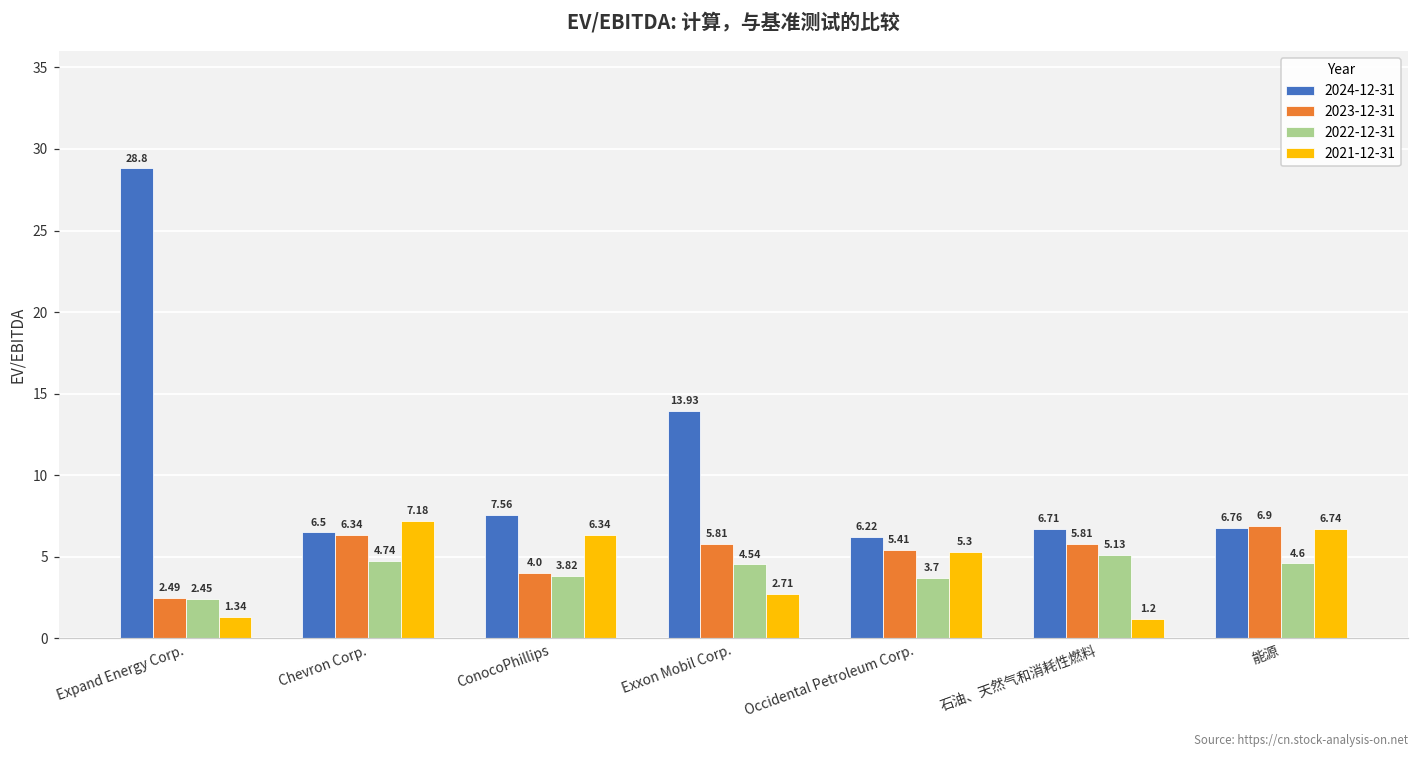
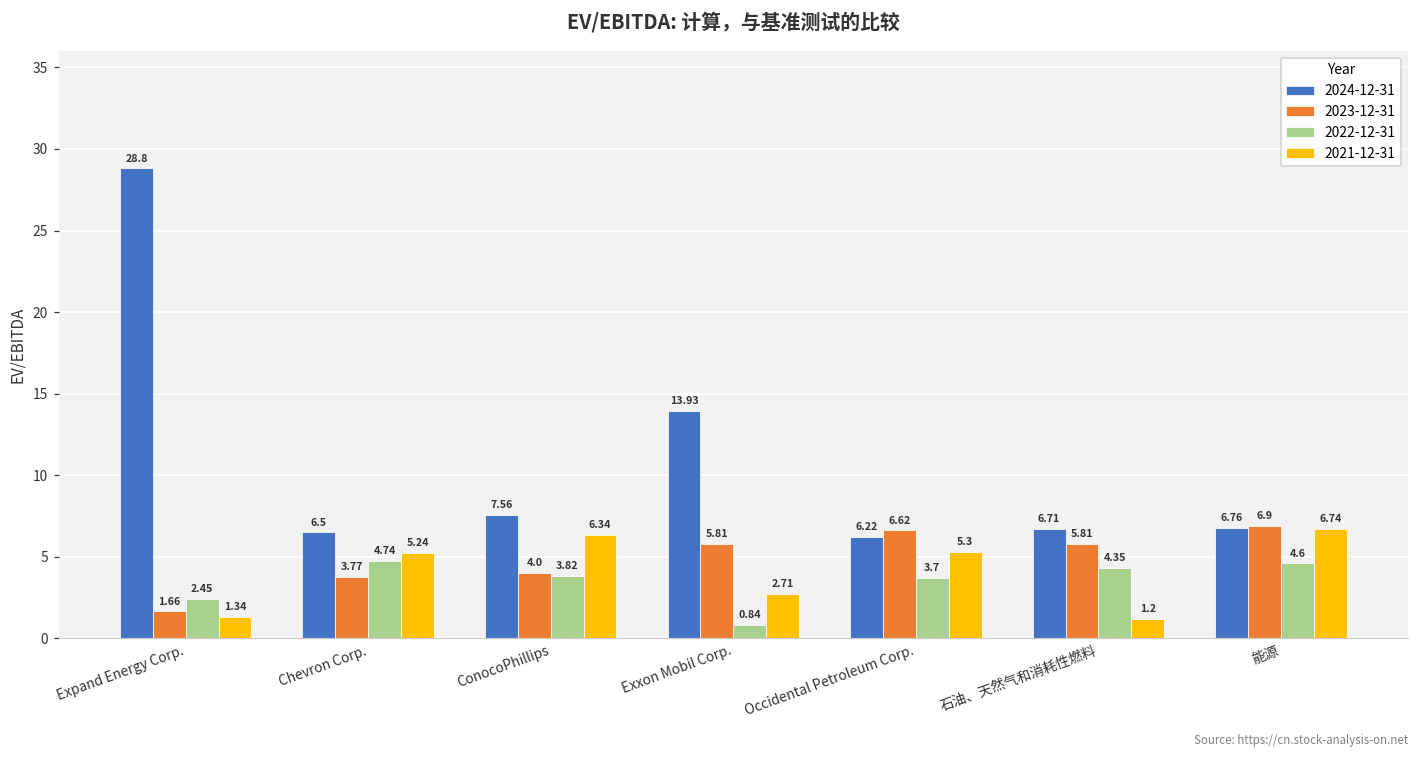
2023-12-31, Expand Energy Corp.: 2.49 -> 1.66
2023-12-31, Chevron Corp.: 6.34 -> 3.77
2021-12-31, Chevron Corp.: 7.18 -> 5.24
2022-12-31, Exxon Mobil Corp.: 4.54 -> 0.84
2023-12-31, Occidental Petroleum Corp.: 5.41 -> 6.62
2022-12-31, 石油、天然气和消耗性燃料: 5.13 -> 4.35
